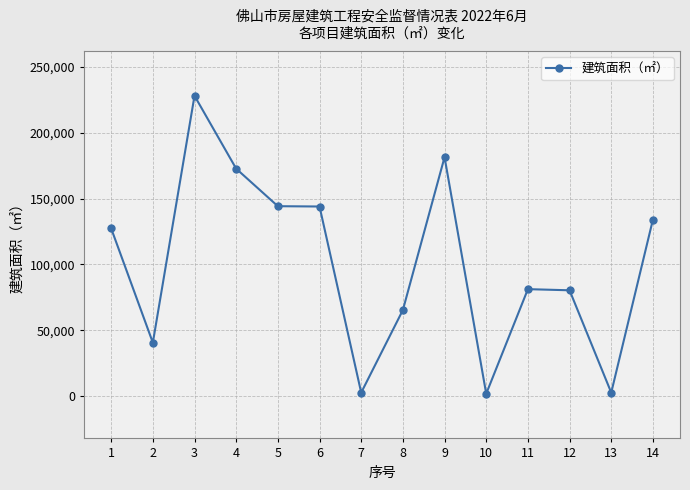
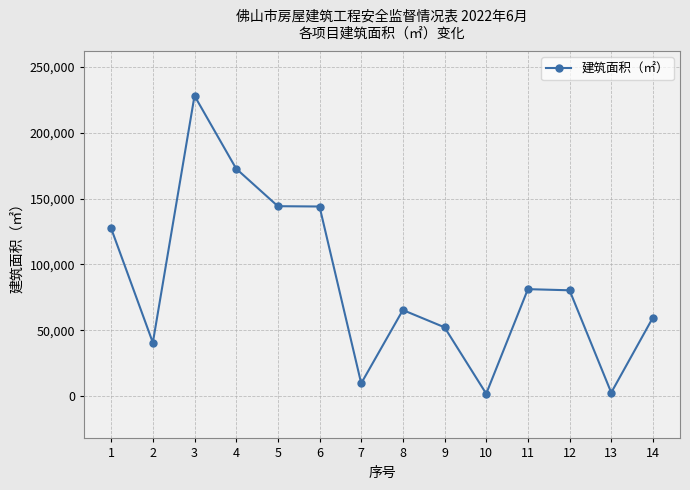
7: 3,000 -> 10,000
9: 181,000 -> 52,000
14: 134,000 -> 60,000
